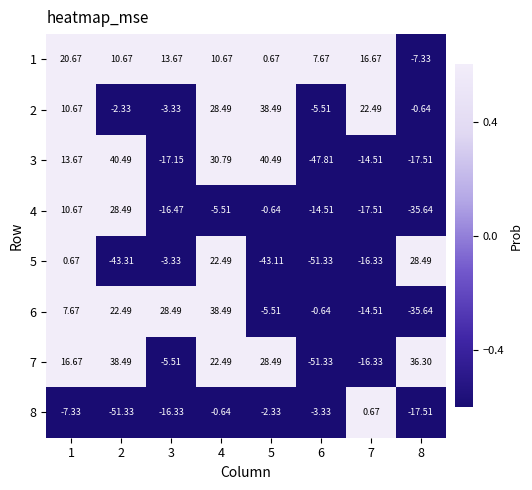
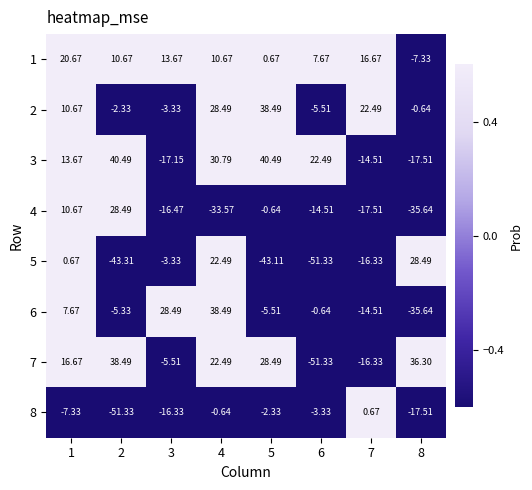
3, 6: -47.81 -> 22.49
4, 4: -5.51 -> -33.57
6, 2: 22.49 -> -5.33
